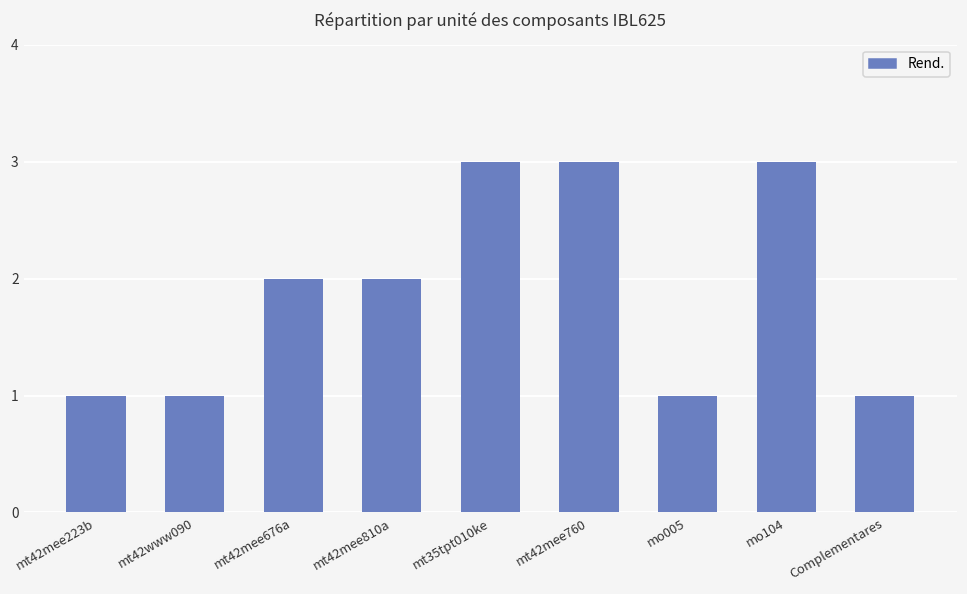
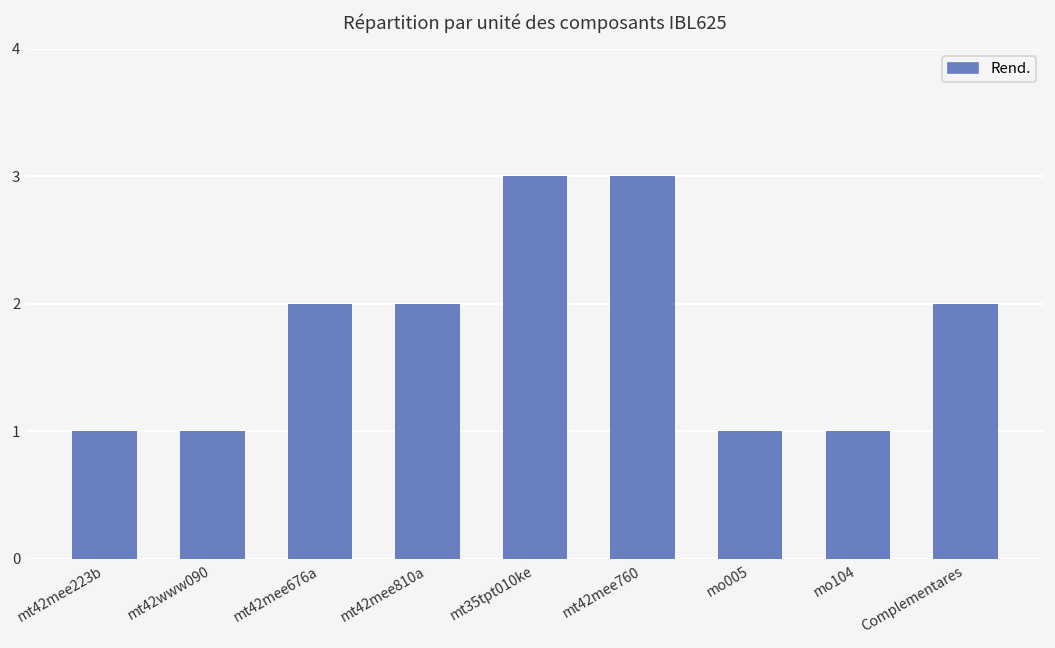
mo104: 3 -> 1
Complementares: 1 -> 2
